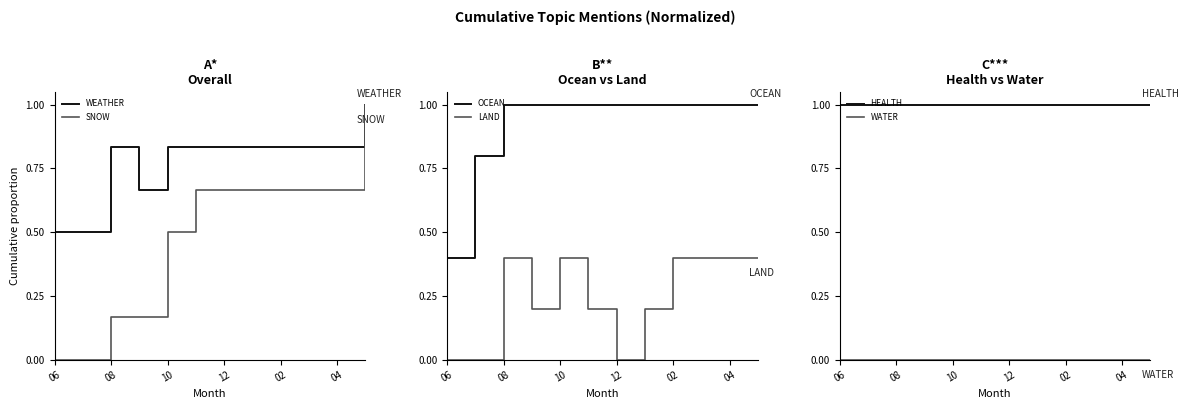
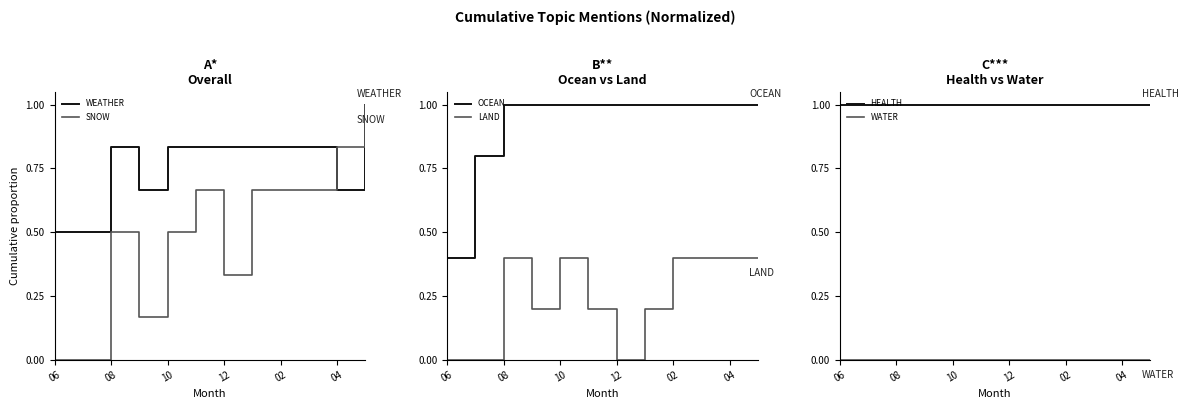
A* Overall, SNOW, 08: 0.17 -> 0.50
A* Overall, SNOW, 12: 0.67 -> 0.33
A* Overall, WEATHER, 04: 0.83 -> 0.67
A* Overall, SNOW, 04: 0.67 -> 0.83
